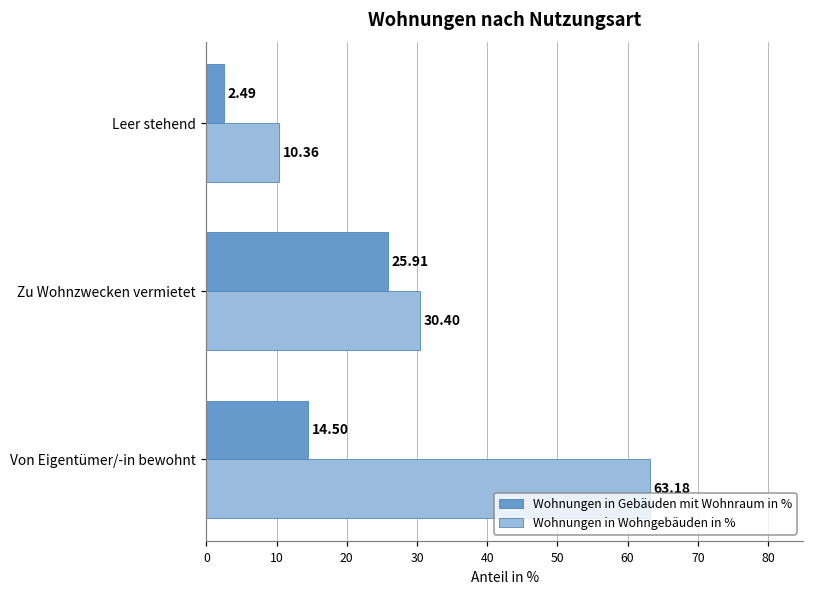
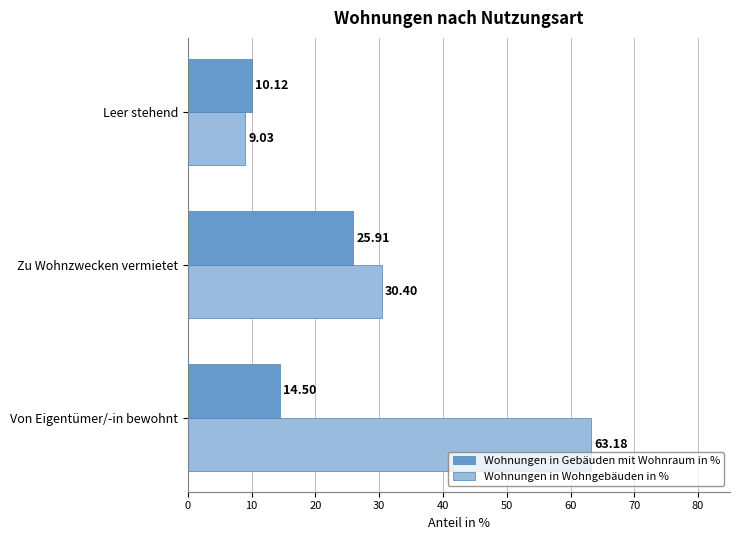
Wohnungen in Gebäuden mit Wohnraum in %, Leer stehend: 2.49 -> 10.12
Wohnungen in Wohngebäuden in %, Leer stehend: 10.36 -> 9.03
